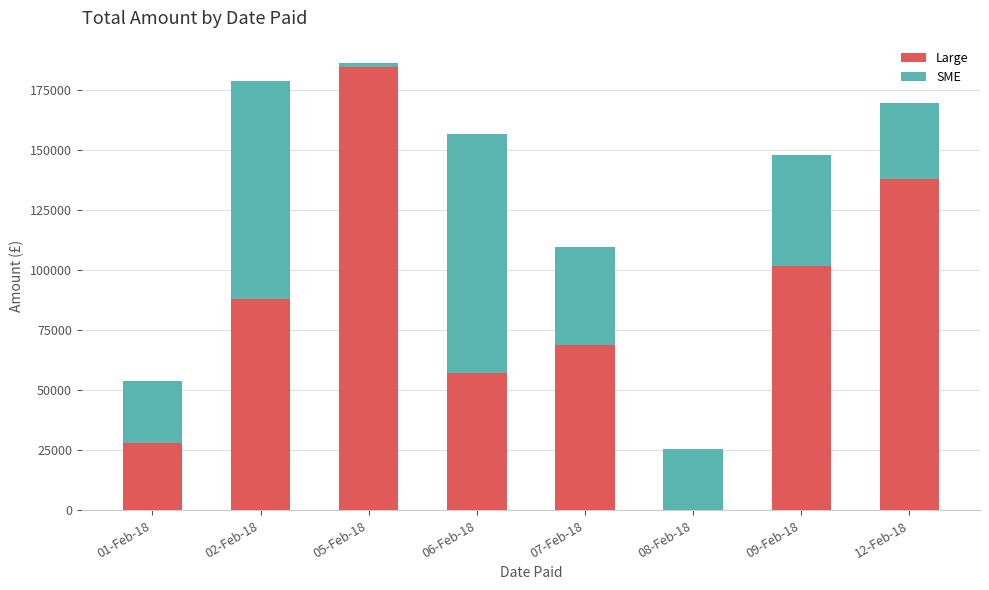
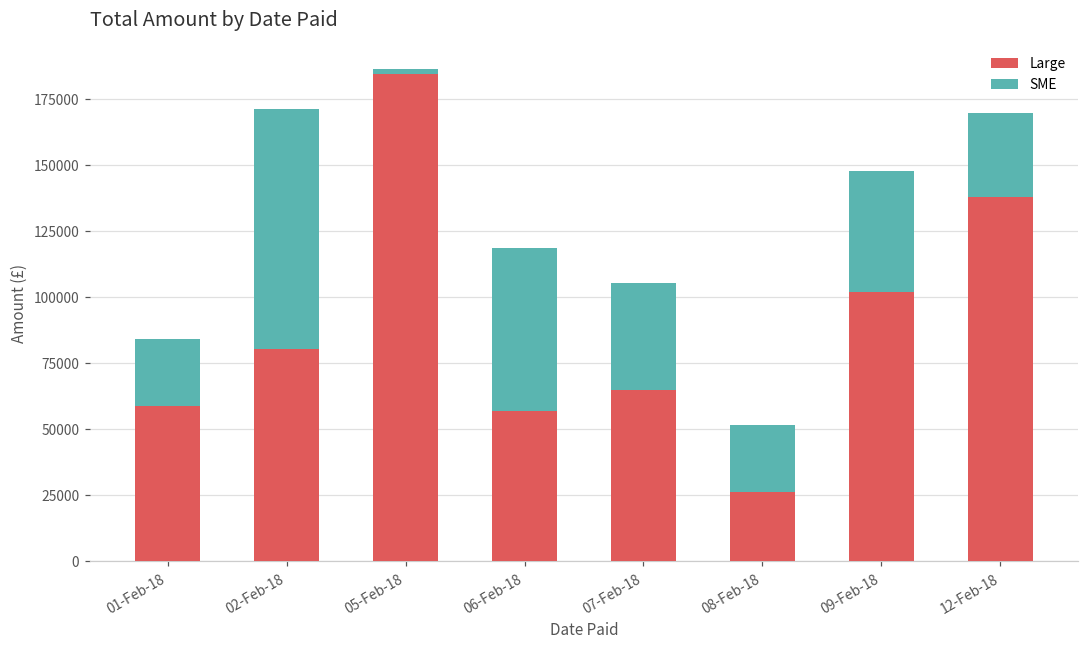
Large, 01-Feb-18: 28000 -> 59000
Large, 02-Feb-18: 88000 -> 81000
SME, 06-Feb-18: 100000 -> 62000
Large, 07-Feb-18: 69000 -> 65000
Large, 08-Feb-18: 0 -> 26000
